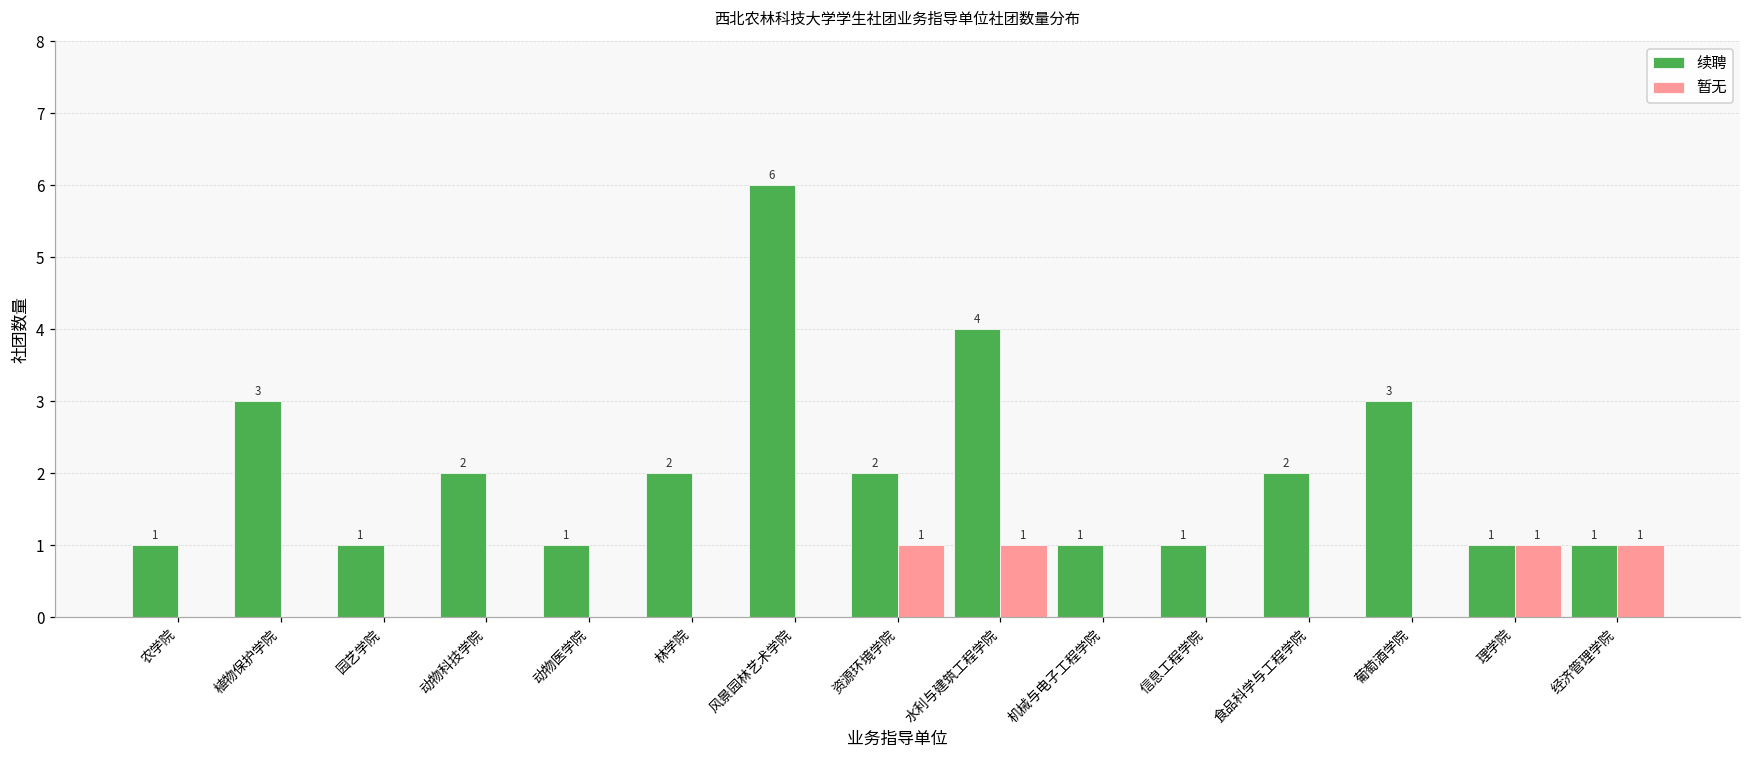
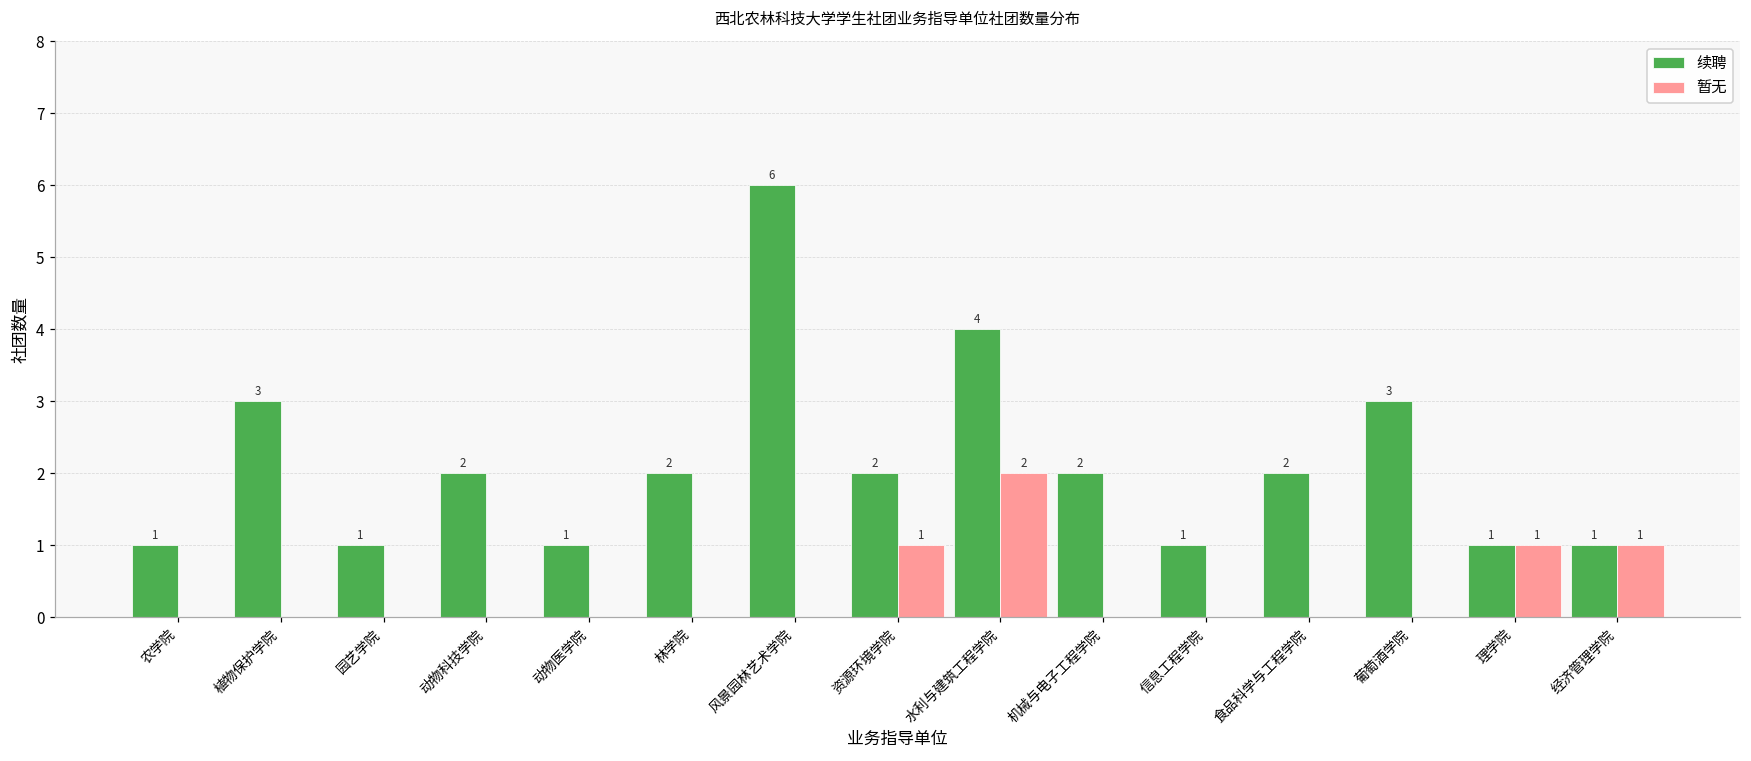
暂无, 水利与建筑工程学院: 1 -> 2
续聘, 机械与电子工程学院: 1 -> 2
